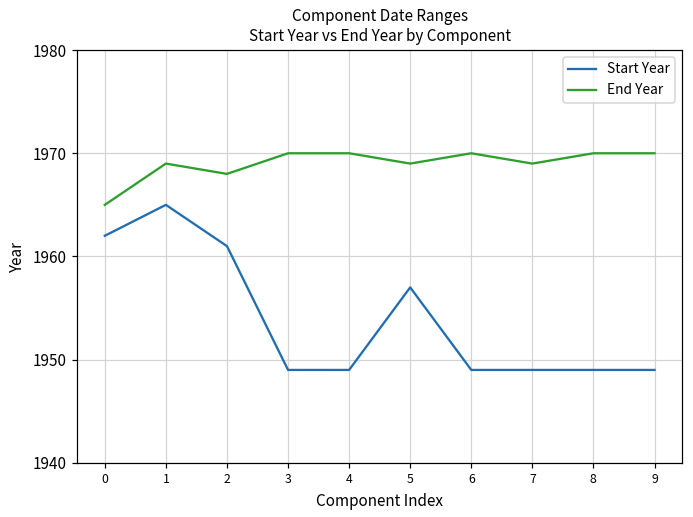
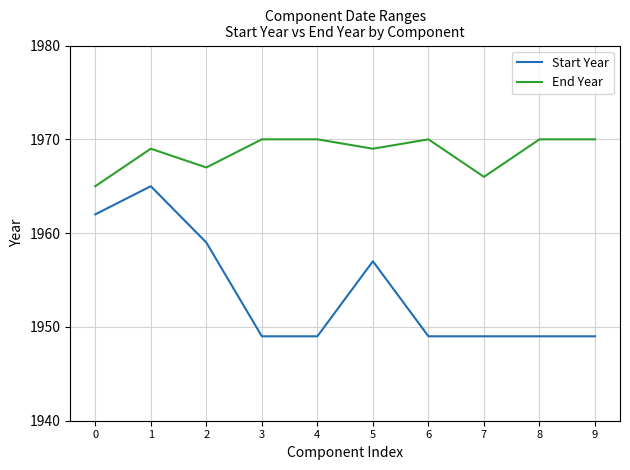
Start Year, 2: 1961 -> 1959
End Year, 2: 1968 -> 1967
End Year, 7: 1969 -> 1966
